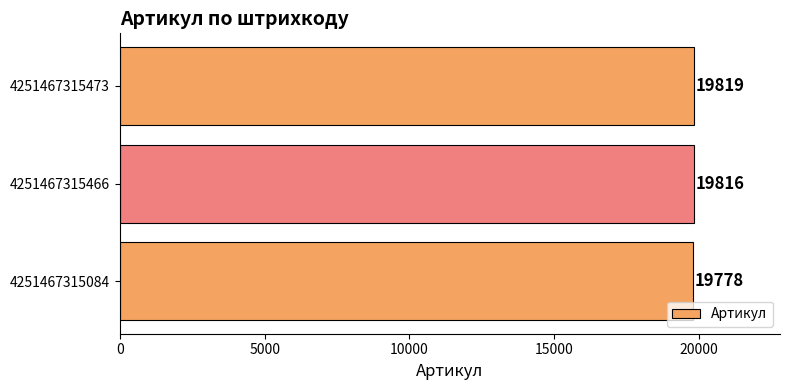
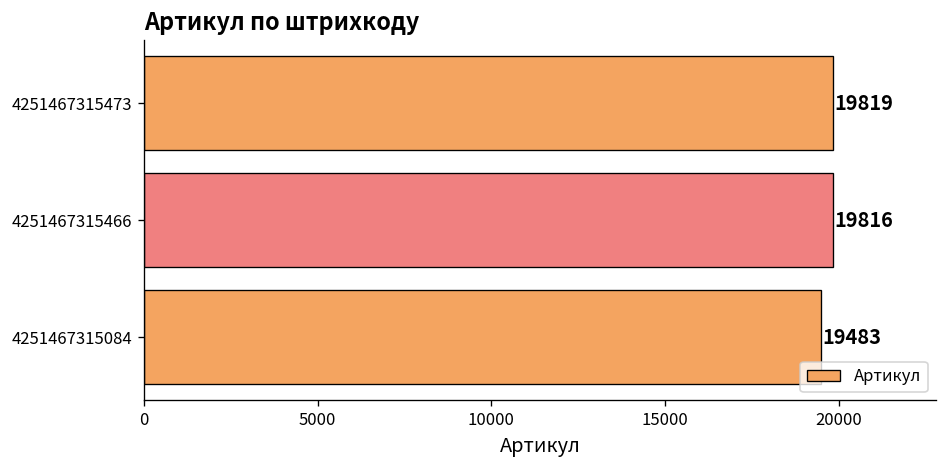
4251467315084: 19778 -> 19483
